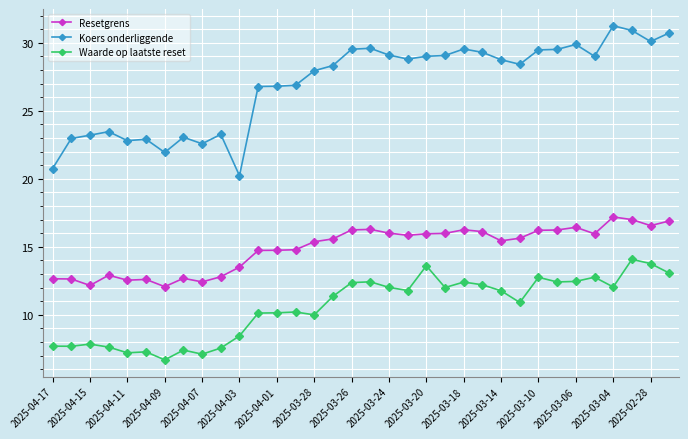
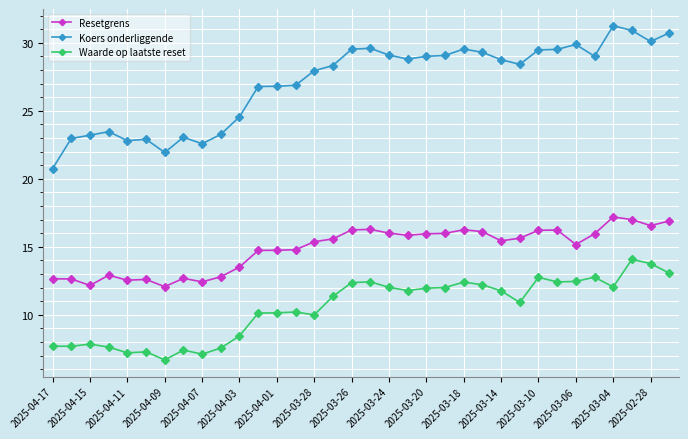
Koers onderliggende, 2025-04-03: 20.2 -> 24.6
Waarde op laatste reset, 2025-03-20: 13.6 -> 12.0
Resetgrens, 2025-03-06: 16.4 -> 15.2
